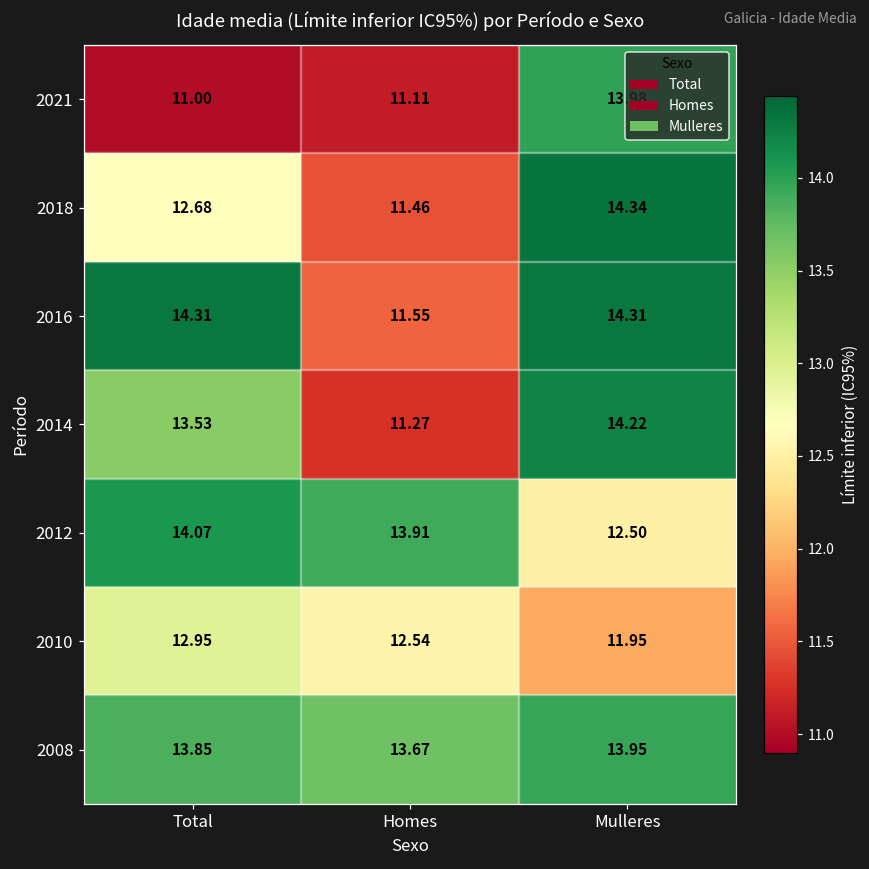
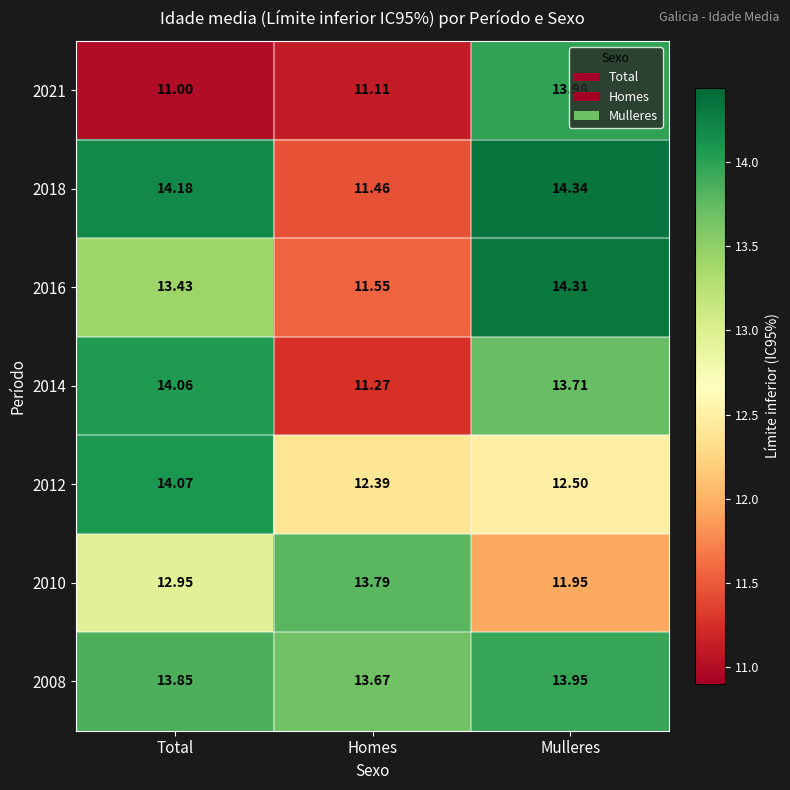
2018, Total: 12.68 -> 14.18
2016, Total: 14.31 -> 13.43
2014, Total: 13.53 -> 14.06
2014, Mulleres: 14.22 -> 13.71
2012, Homes: 13.91 -> 12.39
2010, Homes: 12.54 -> 13.79
